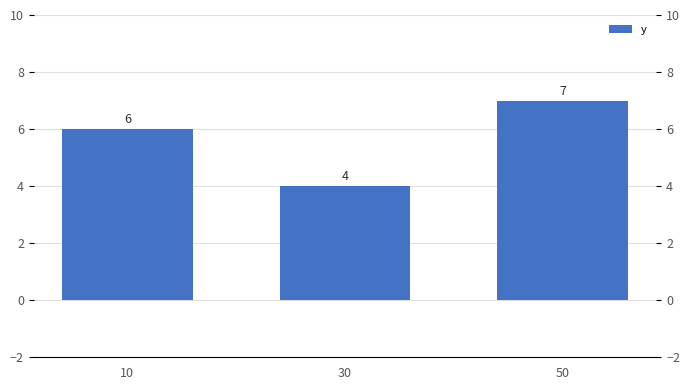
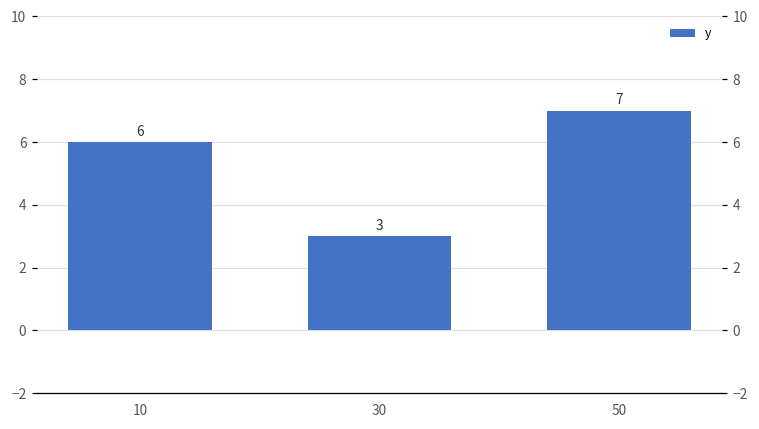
30: 4 -> 3
